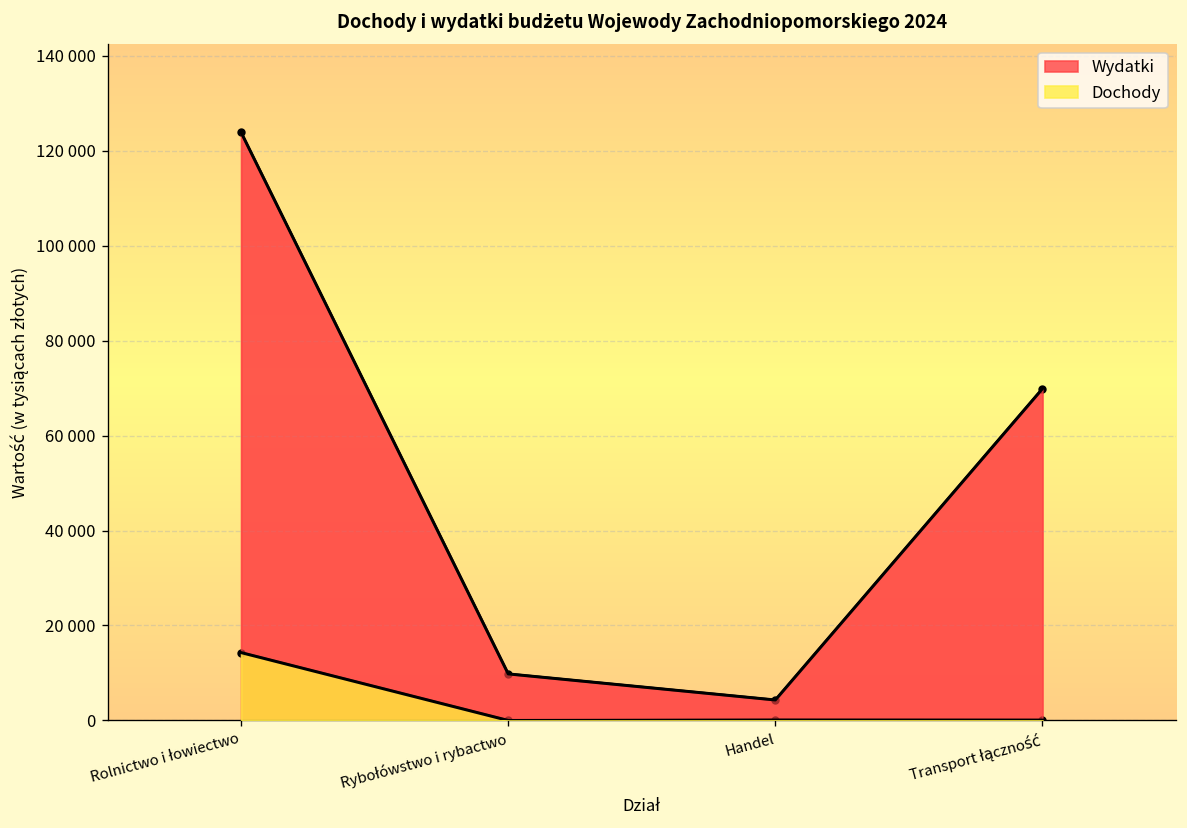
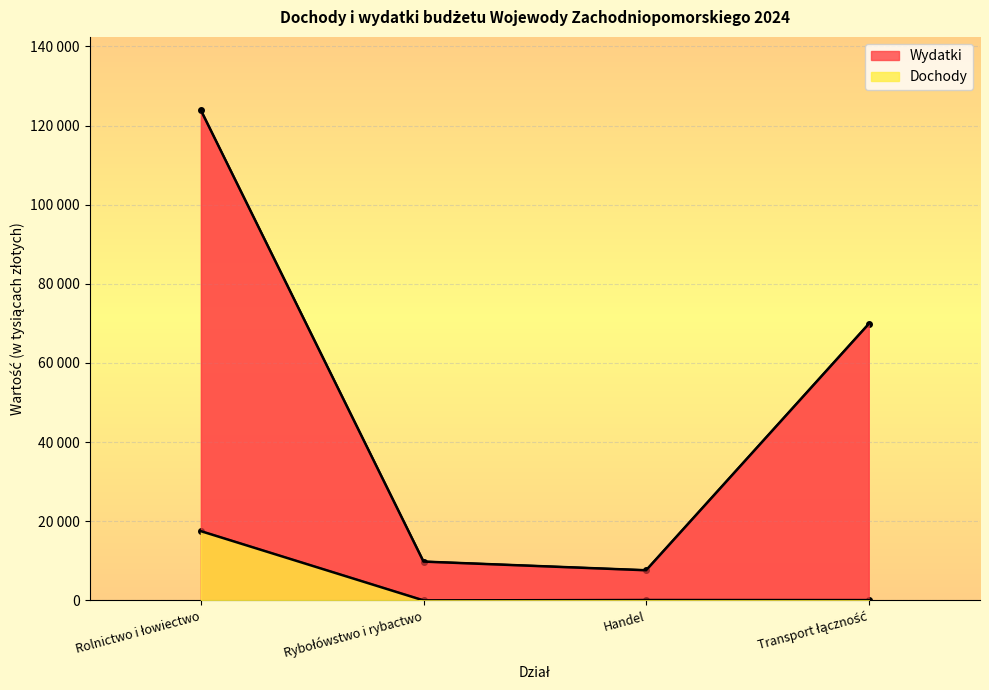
Dochody, Rolnictwo i łowiectwo: 14000 -> 17000
Wydatki, Handel: 4000 -> 8000
